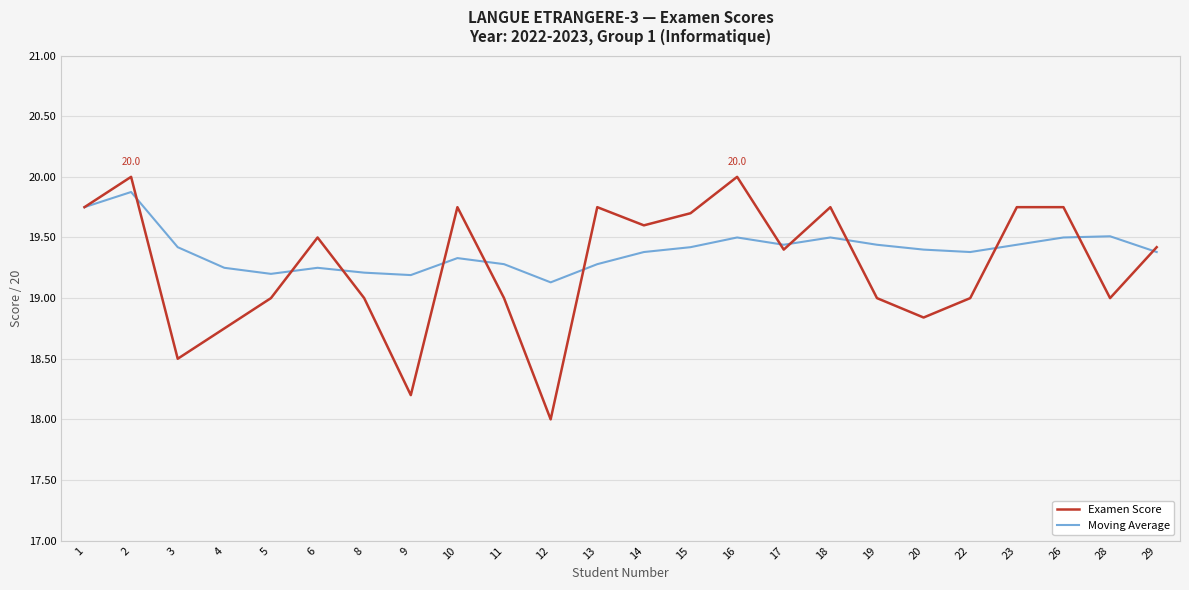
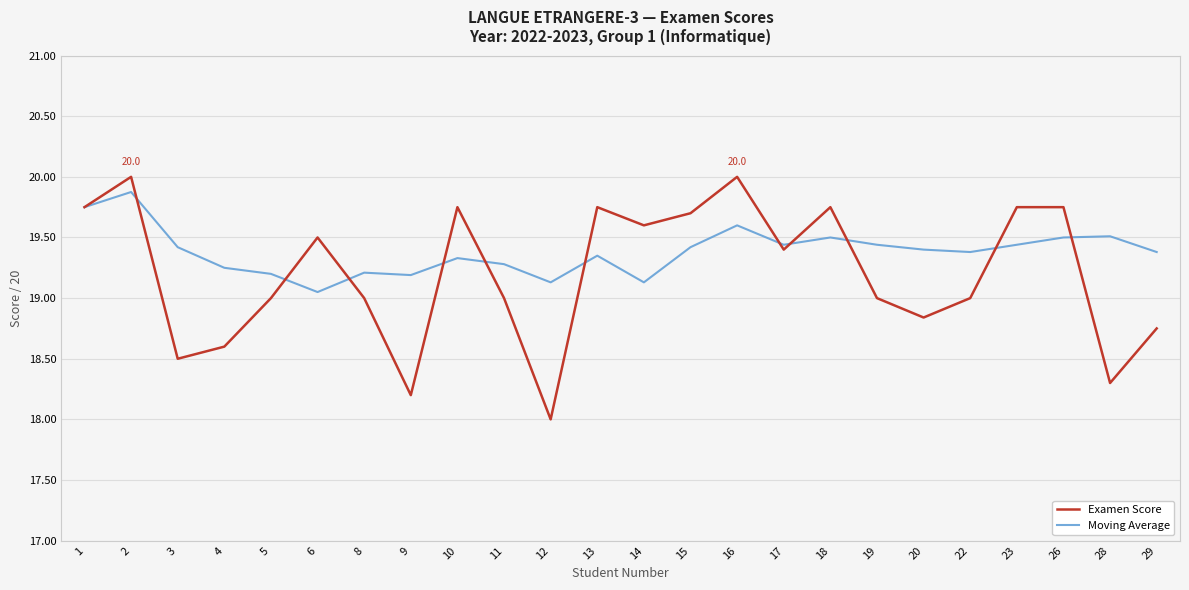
Examen Score, 4: 18.75 -> 18.60
Moving Average, 6: 19.25 -> 19.05
Moving Average, 13: 19.28 -> 19.35
Moving Average, 14: 19.38 -> 19.13
Moving Average, 16: 19.5 -> 19.6
Examen Score, 28: 19.0 -> 18.3
Examen Score, 29: 19.42 -> 18.75
